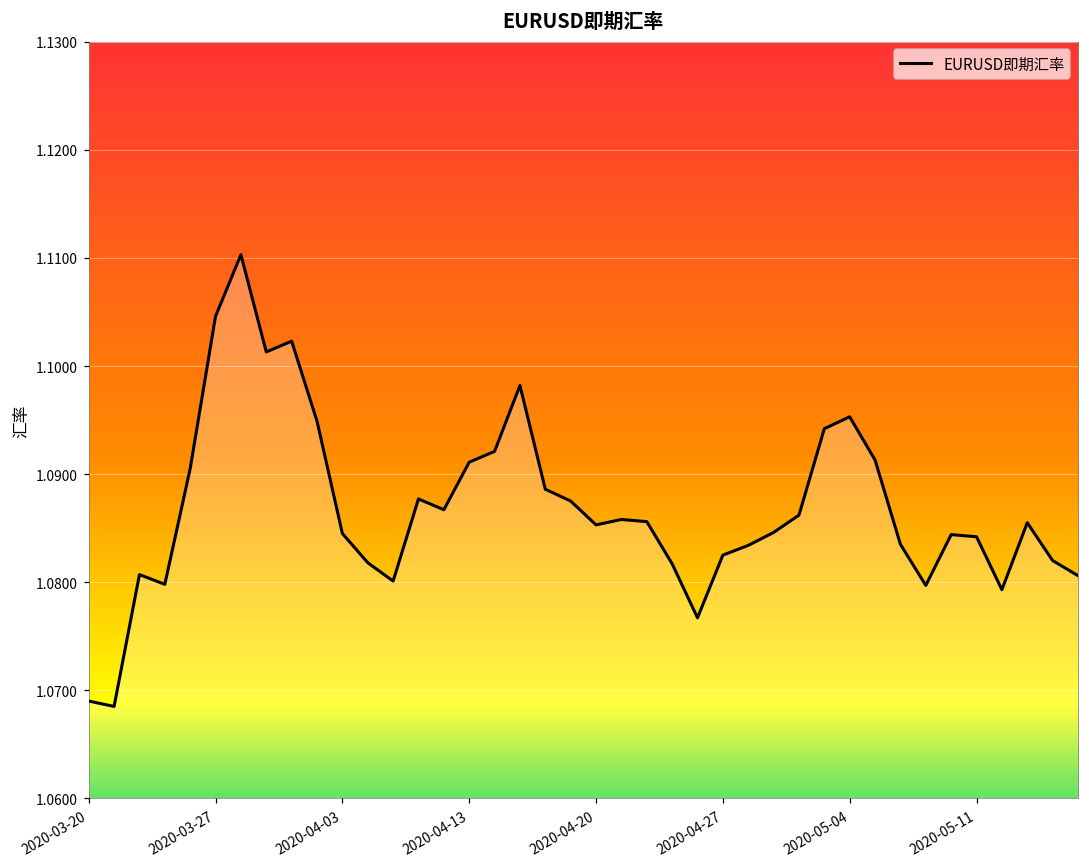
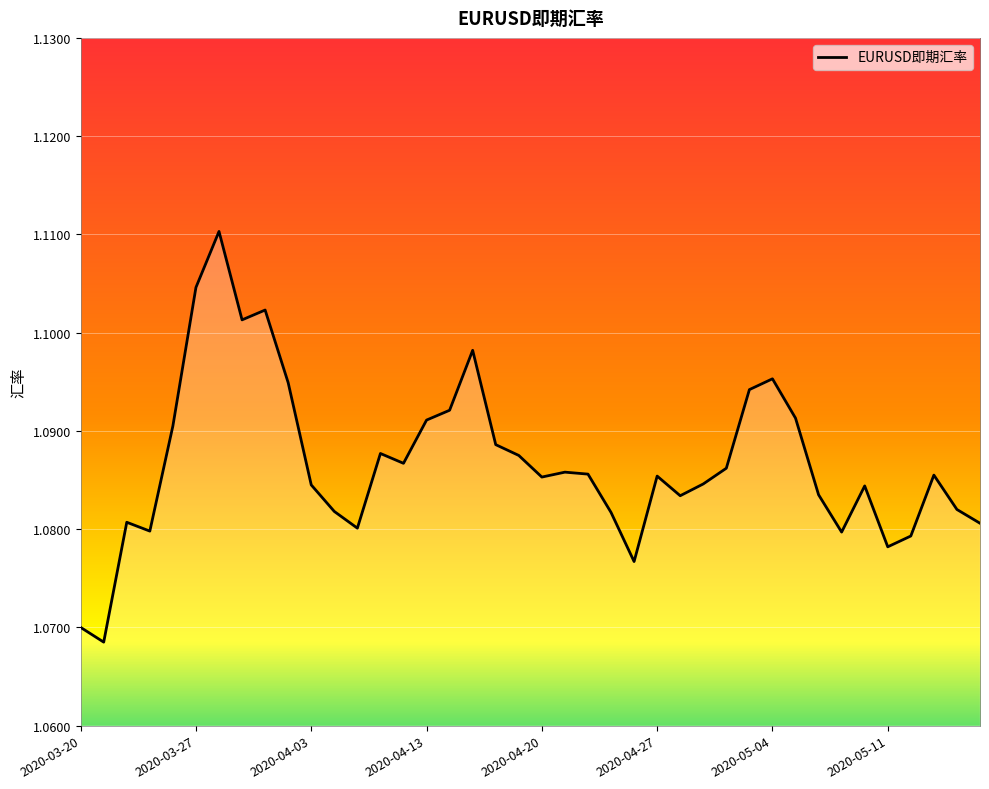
2020-03-20: 1.069 -> 1.070
2020-04-27: 1.083 -> 1.085
2020-05-11: 1.084 -> 1.078
